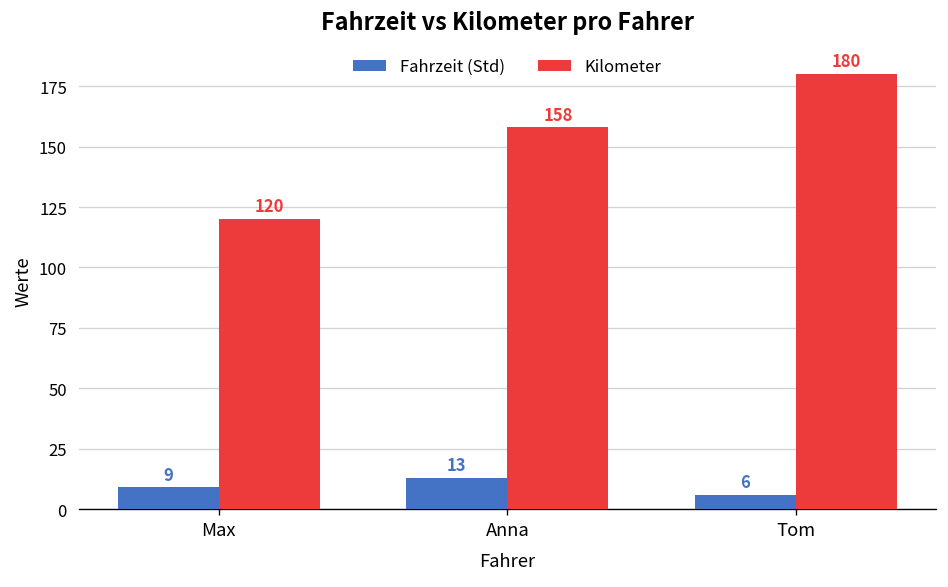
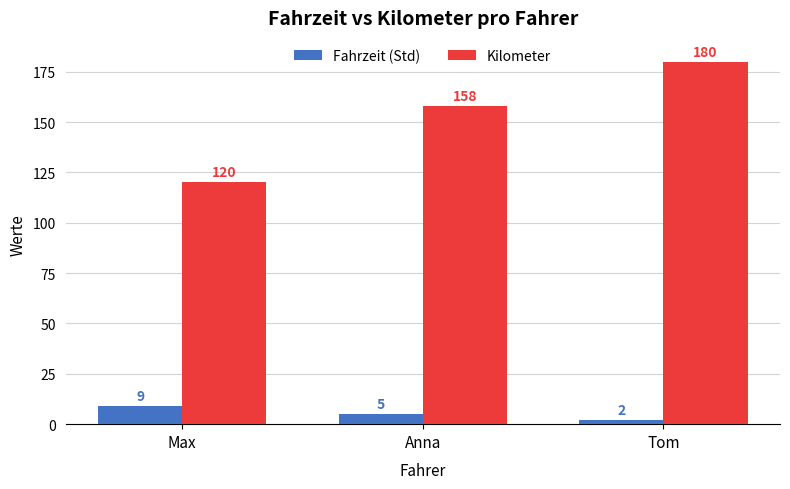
Fahrzeit (Std), Anna: 13 -> 5
Fahrzeit (Std), Tom: 6 -> 2
